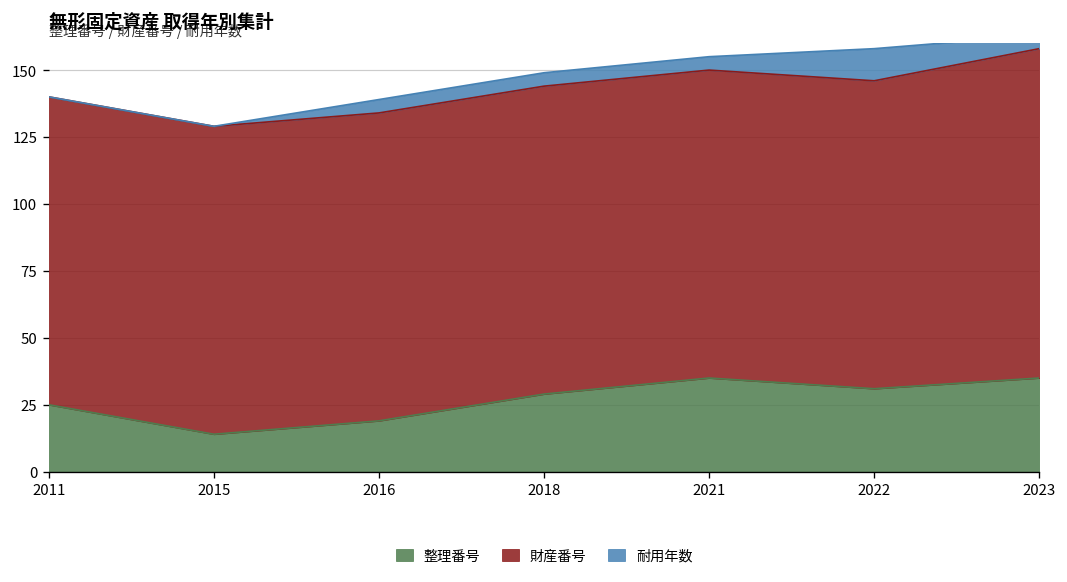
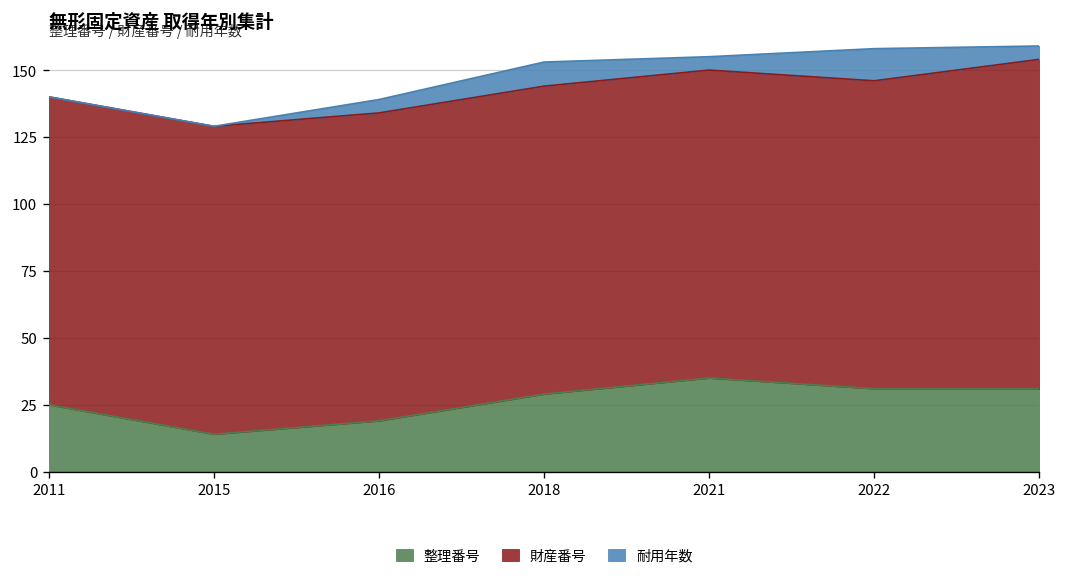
耐用年数, 2018: 5 -> 9
整理番号, 2023: 35 -> 31
